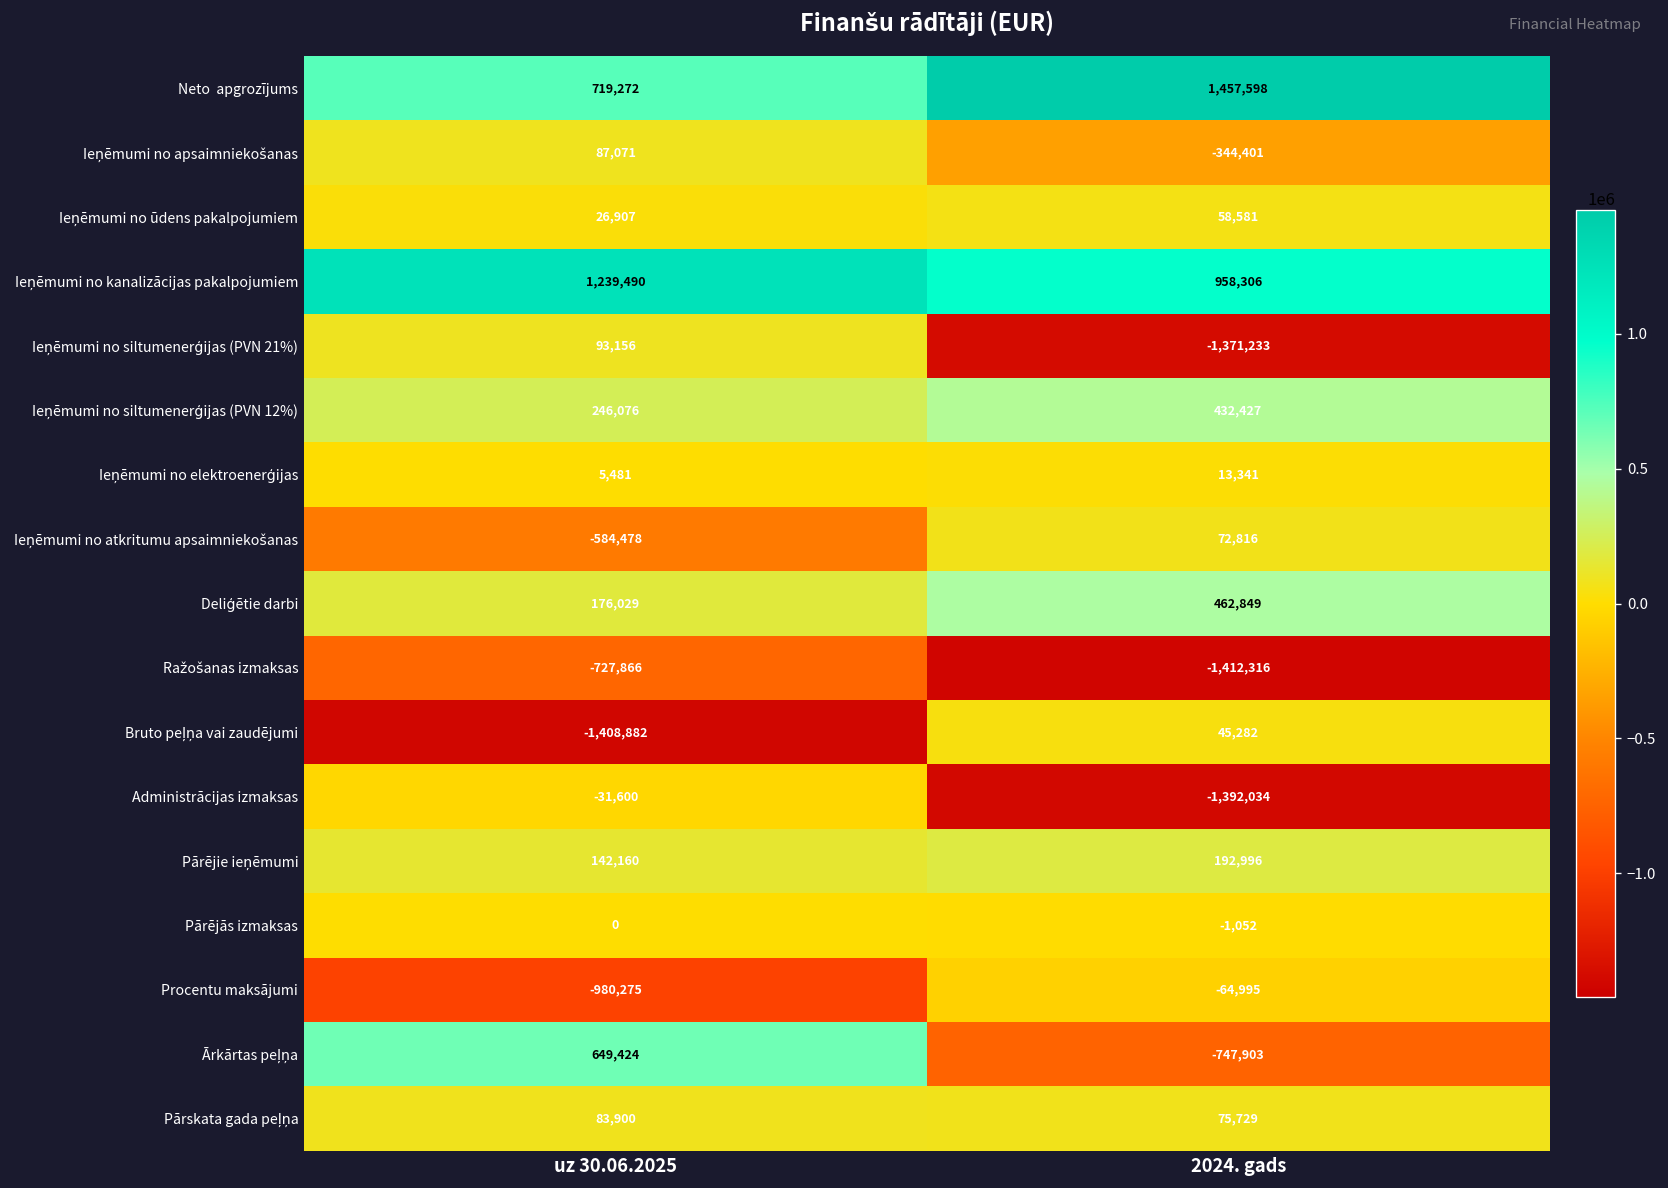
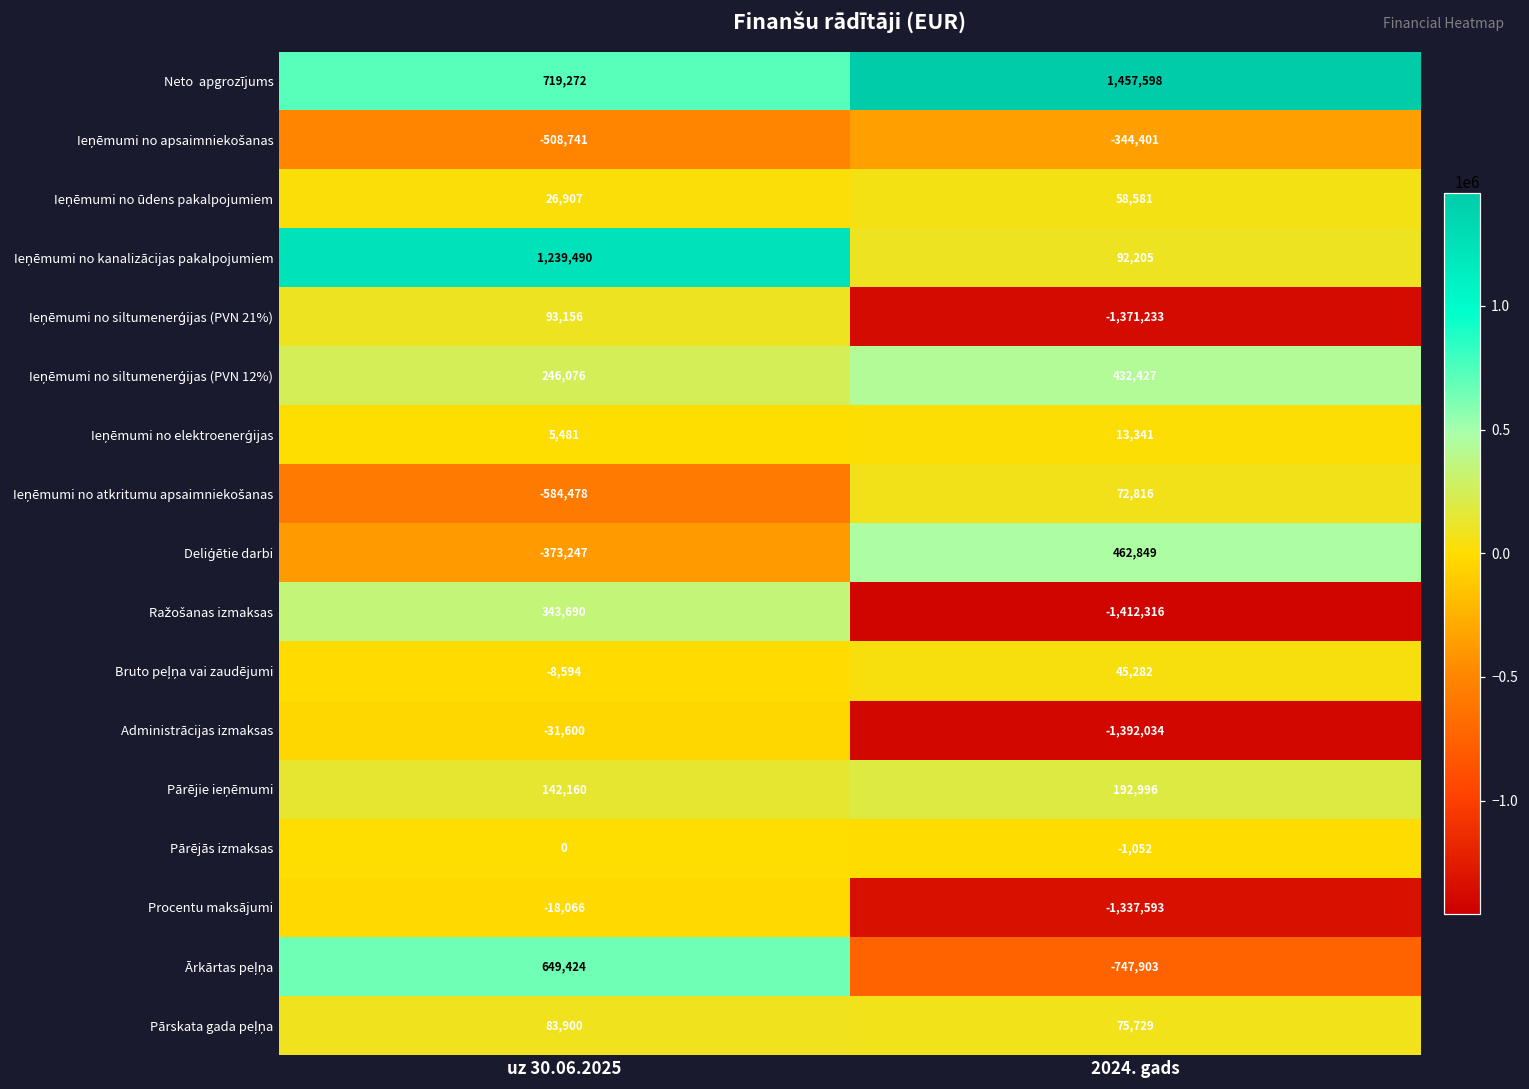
Ieņēmumi no apsaimniekošanas, uz 30.06.2025: 87,071 -> -508,741
Ieņēmumi no kanalizācijas pakalpojumiem, 2024. gads: 958,306 -> 92,205
Deliģētie darbi, uz 30.06.2025: 176,029 -> -373,247
Ražošanas izmaksas, uz 30.06.2025: -727,866 -> 343,690
Bruto peļņa vai zaudējumi, uz 30.06.2025: -1,408,882 -> -8,594
Procentu maksājumi, uz 30.06.2025: -980,275 -> -18,066
Procentu maksājumi, 2024. gads: -64,995 -> -1,337,593
